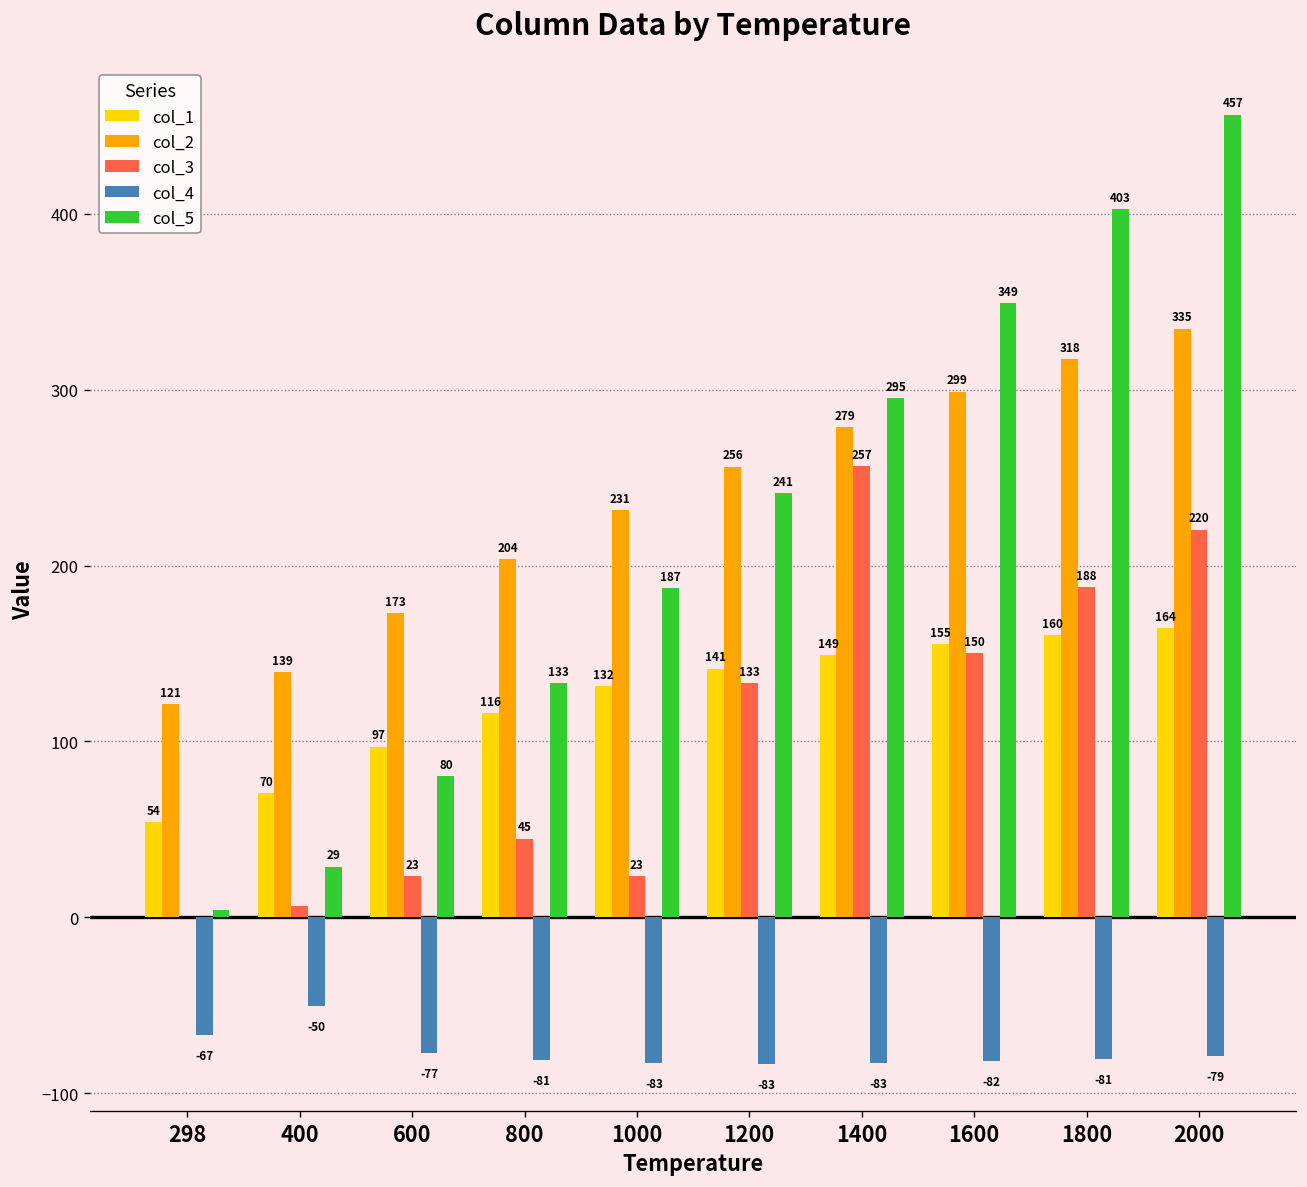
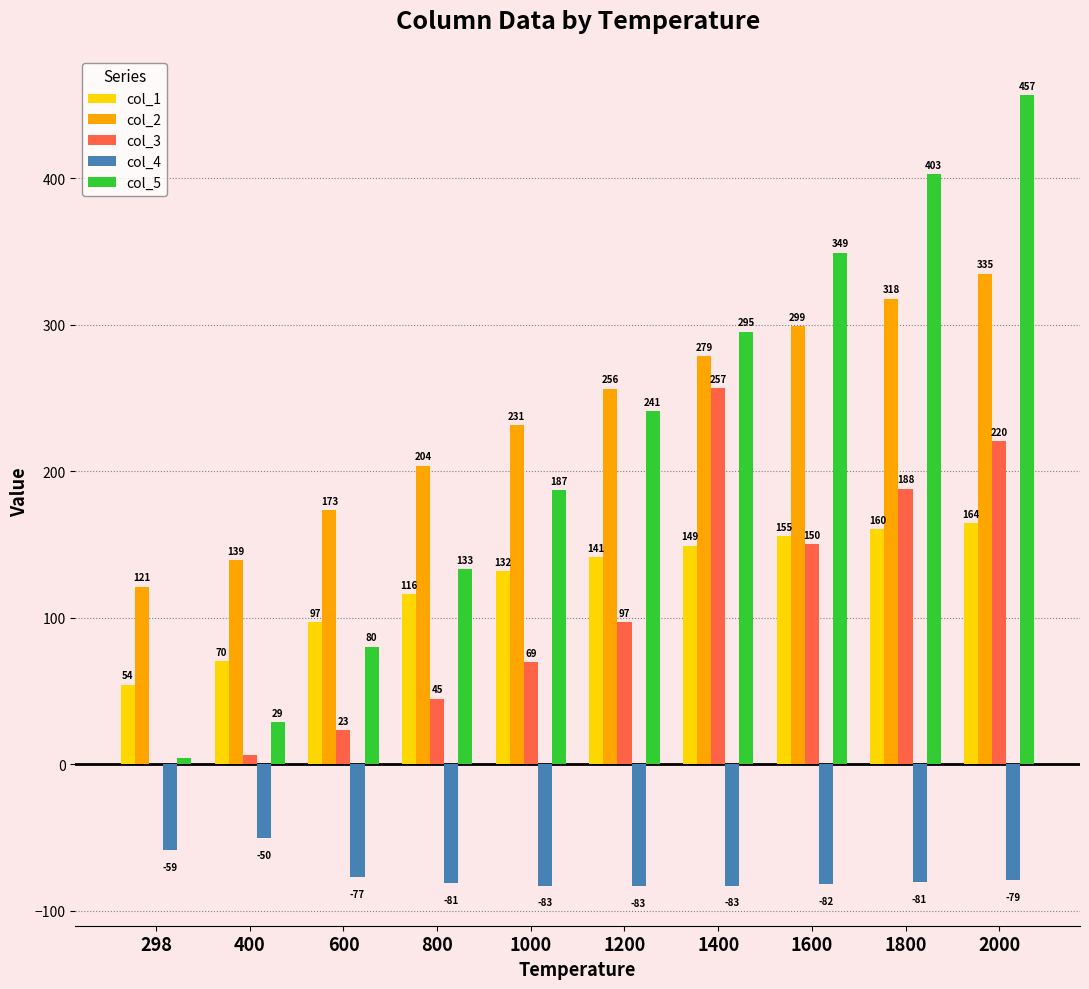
col_4, 298: -67 -> -59
col_3, 1000: 23 -> 69
col_3, 1200: 133 -> 97
